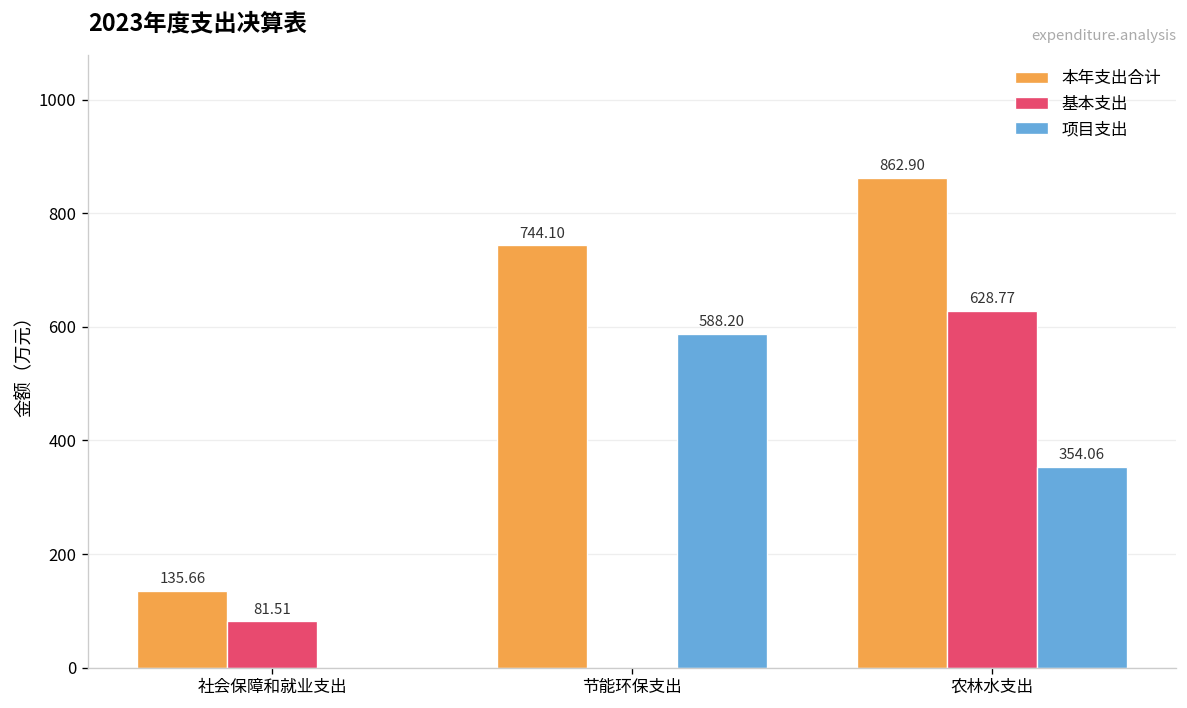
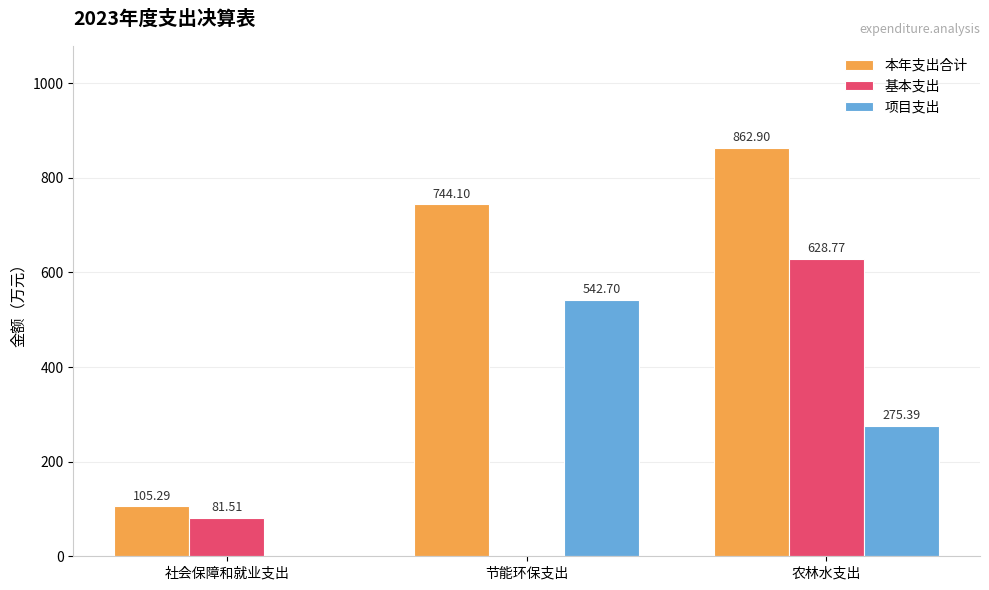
本年支出合计, 社会保障和就业支出: 135.66 -> 105.29
项目支出, 节能环保支出: 588.20 -> 542.70
项目支出, 农林水支出: 354.06 -> 275.39
